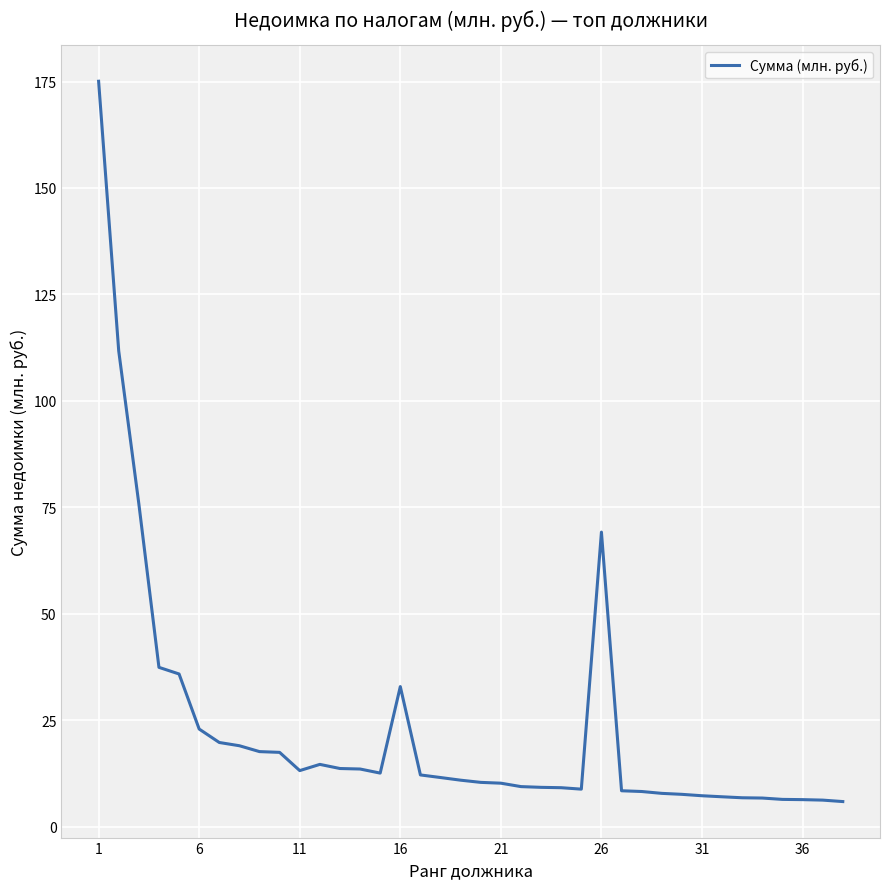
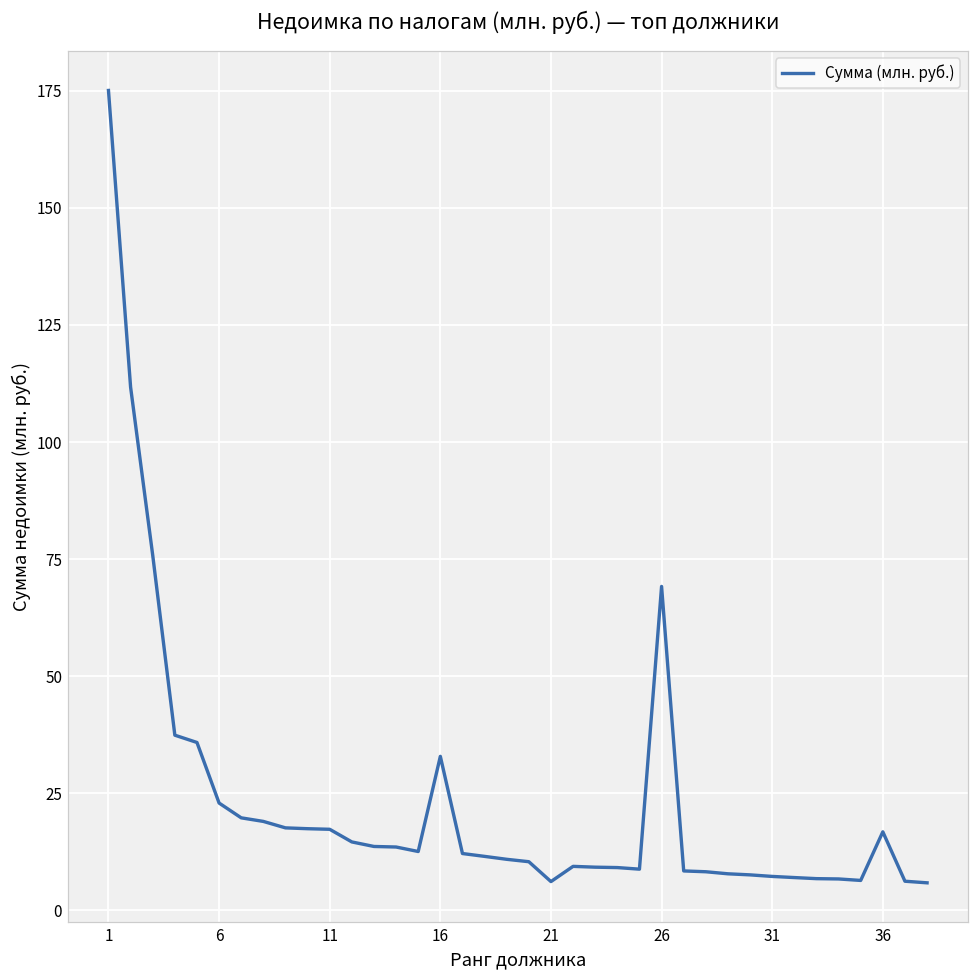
11: 13 -> 17
21: 10 -> 6
36: 6 -> 17
